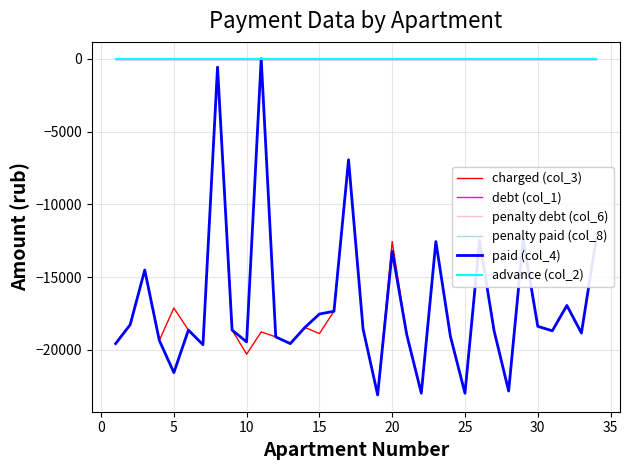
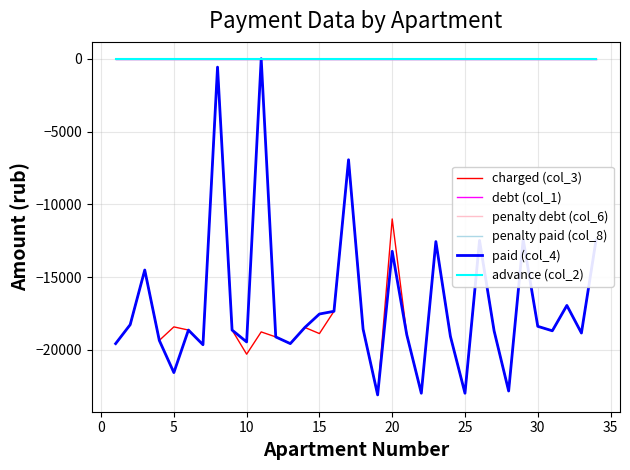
charged (col_3), 5: -17100 -> -18400
charged (col_3), 20: -12600 -> -11000
